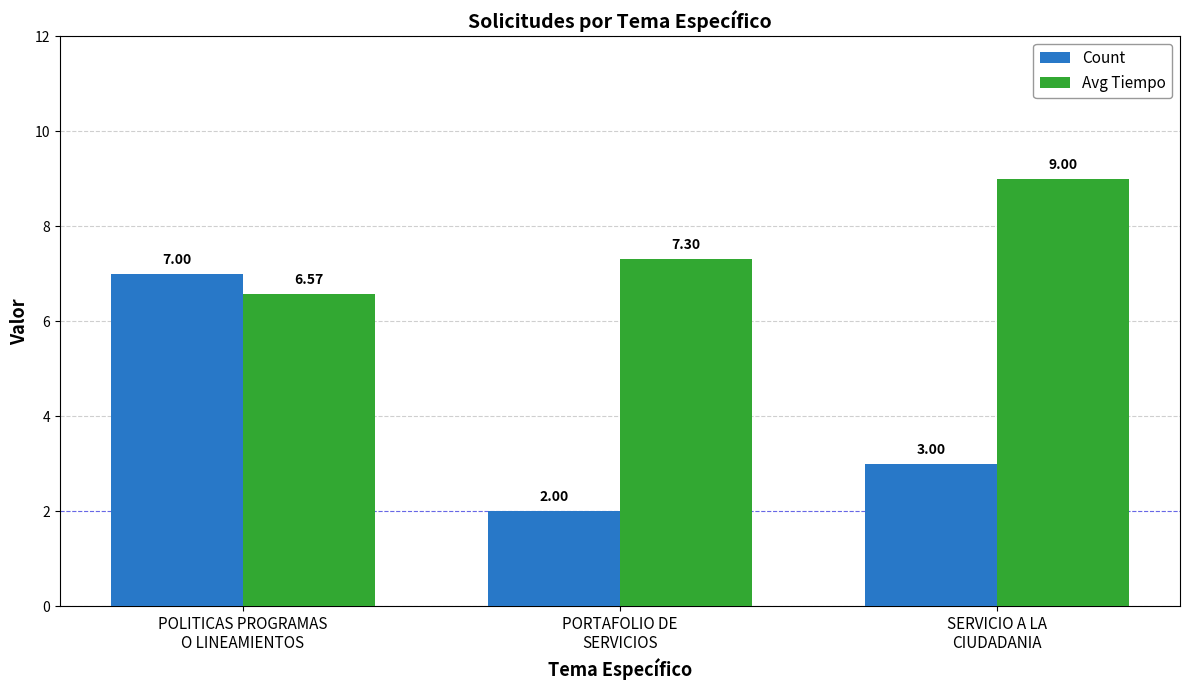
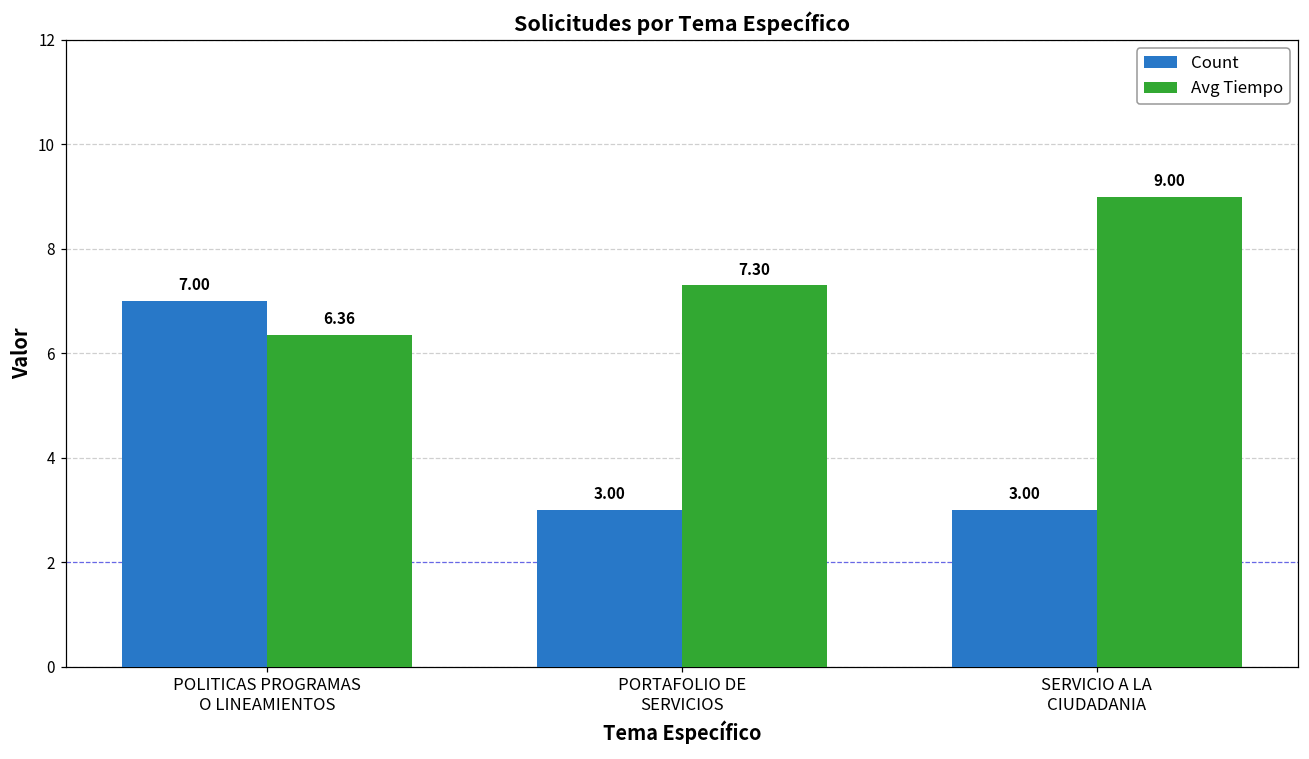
Avg Tiempo, POLITICAS PROGRAMAS O LINEAMIENTOS: 6.57 -> 6.36
Count, PORTAFOLIO DE SERVICIOS: 2.00 -> 3.00
